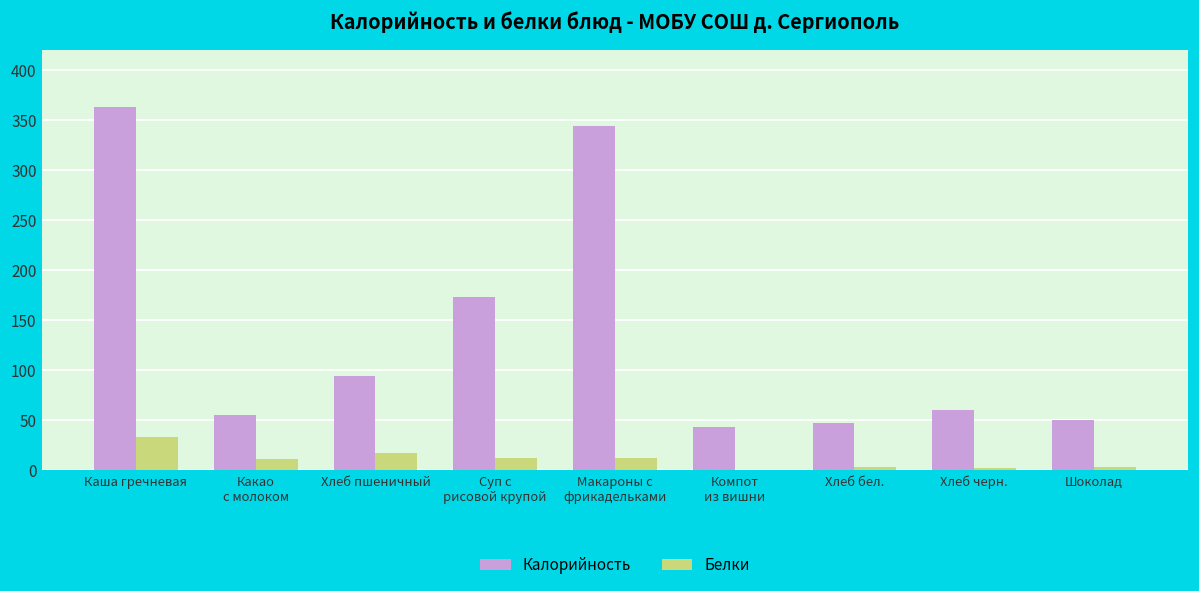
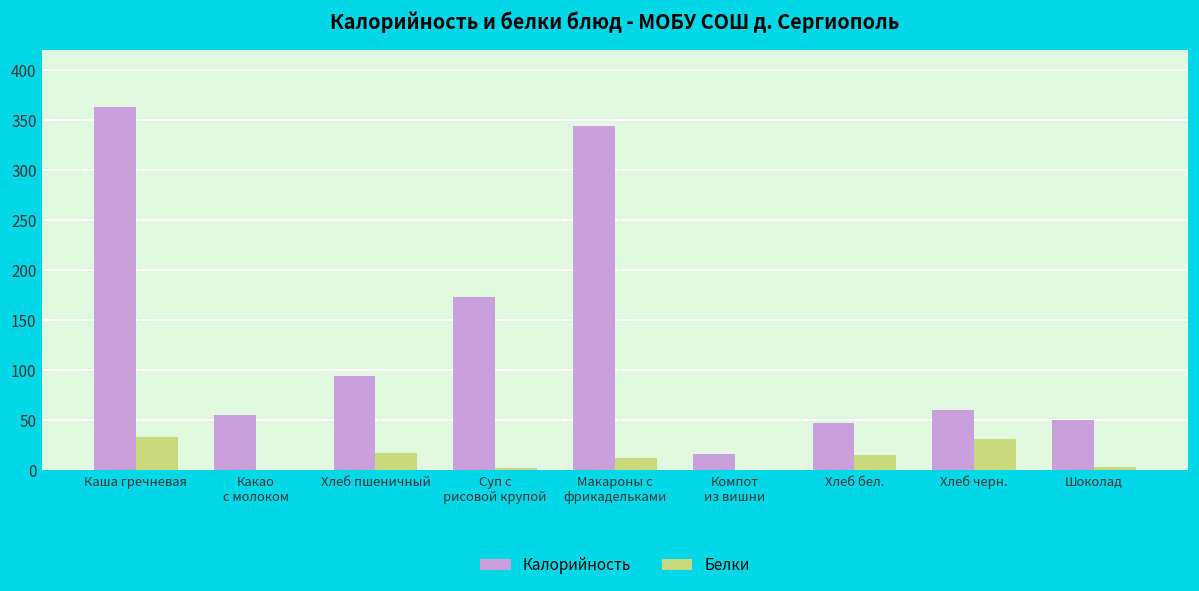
Белки, Какао с молоком: 10 -> 0
Белки, Суп с рисовой крупой: 10 -> 0
Калорийность, Компот из вишни: 40 -> 20
Белки, Хлеб бел.: 0 -> 10
Белки, Хлеб черн.: 0 -> 30
